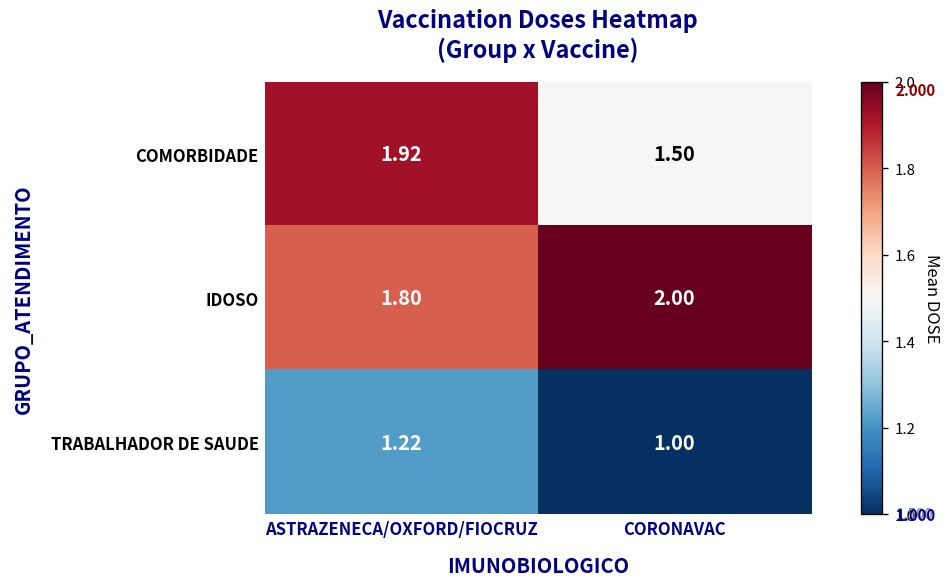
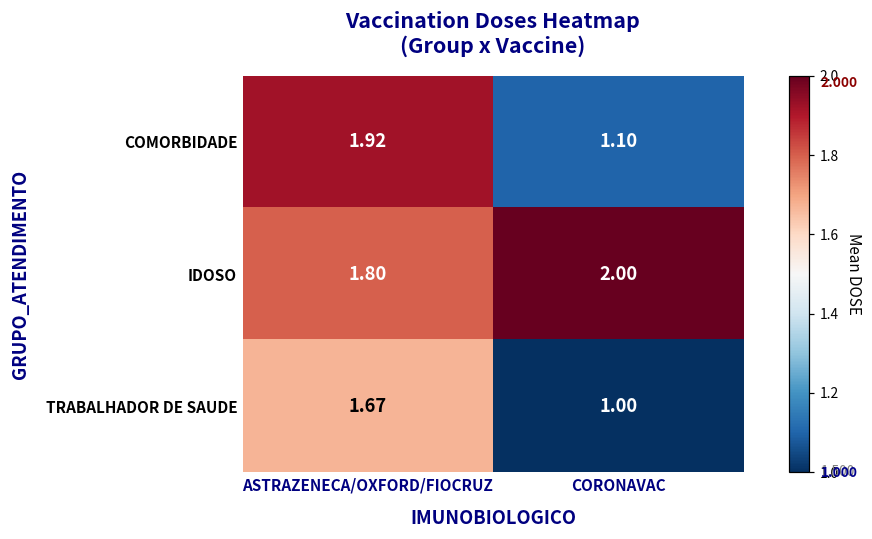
COMORBIDADE, CORONAVAC: 1.50 -> 1.10
TRABALHADOR DE SAUDE, ASTRAZENECA/OXFORD/FIOCRUZ: 1.22 -> 1.67
